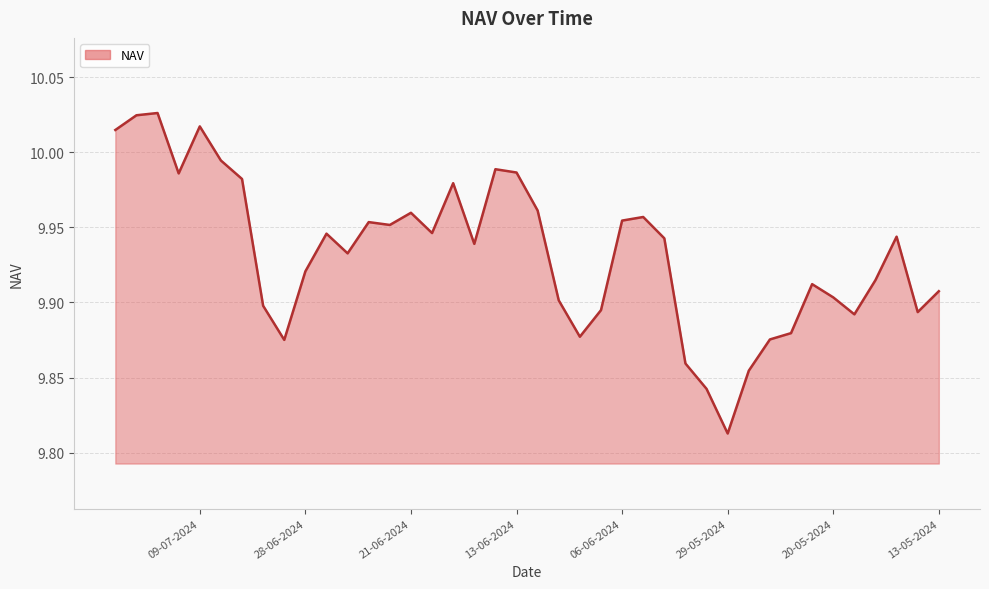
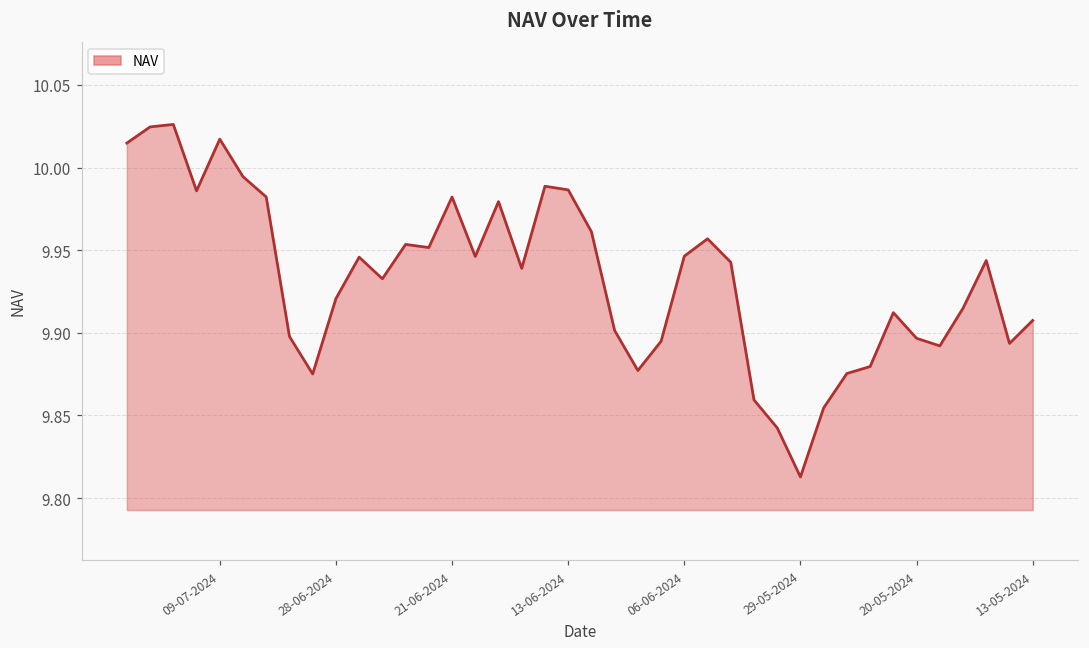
21-06-2024: 9.960 -> 9.982
06-06-2024: 9.955 -> 9.946
20-05-2024: 9.903 -> 9.897
